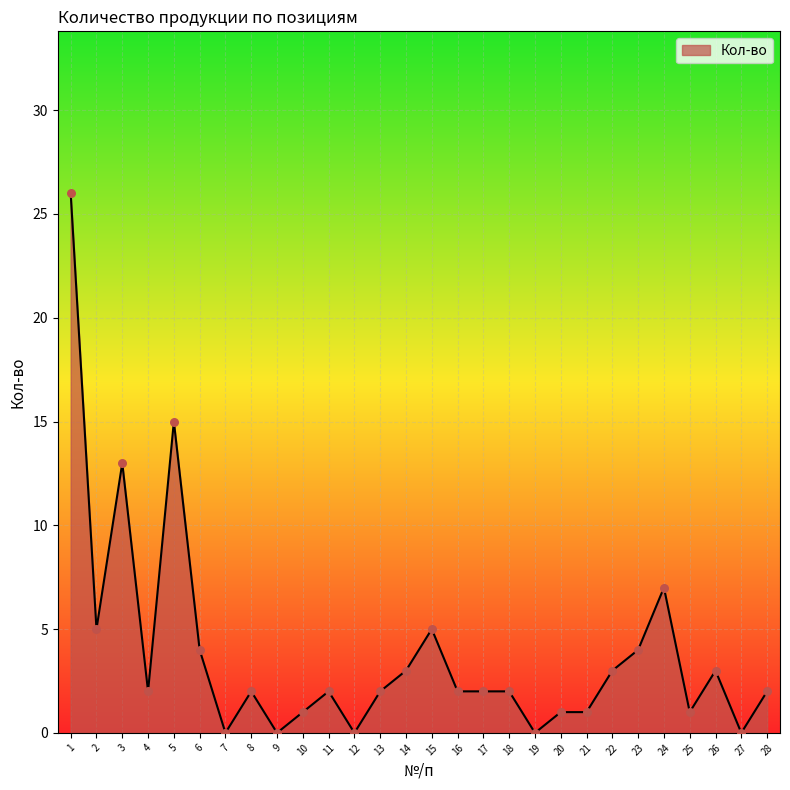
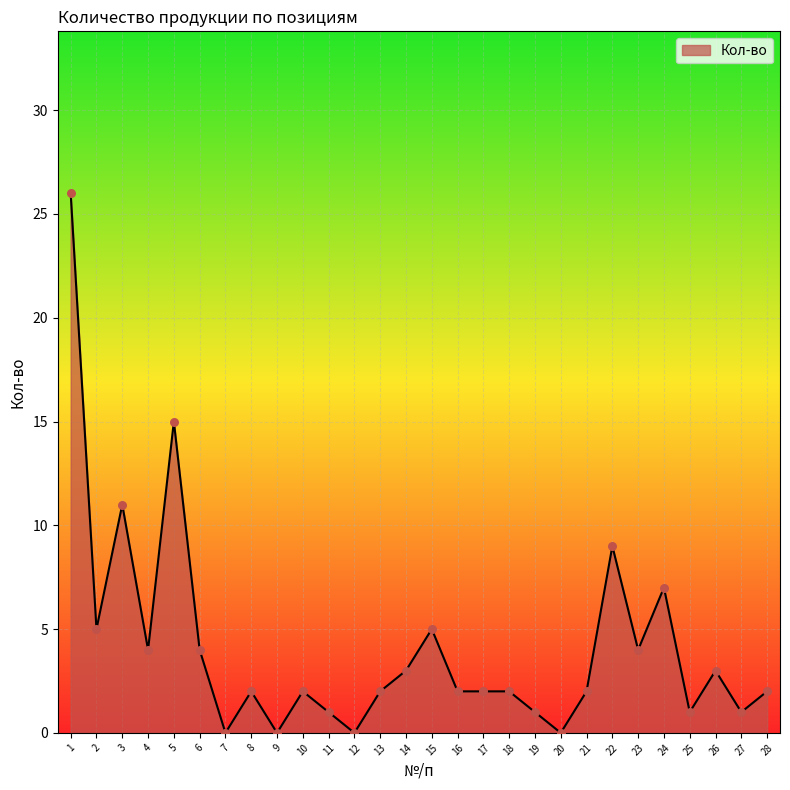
3: 13 -> 11
4: 2 -> 4
10: 1 -> 2
11: 2 -> 1
19: 0 -> 1
20: 1 -> 0
21: 1 -> 2
22: 3 -> 9
27: 0 -> 1
